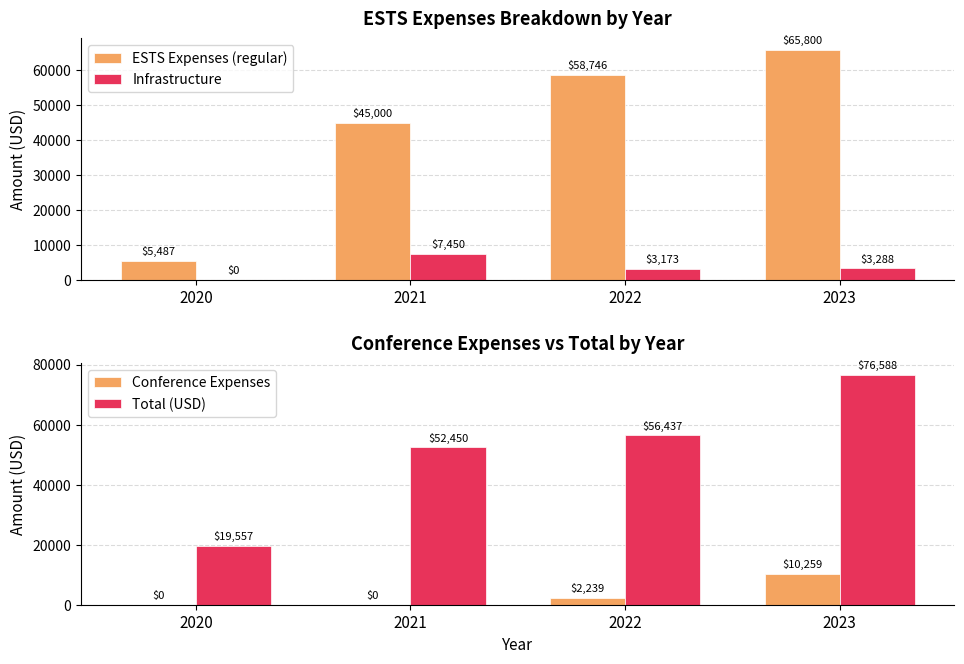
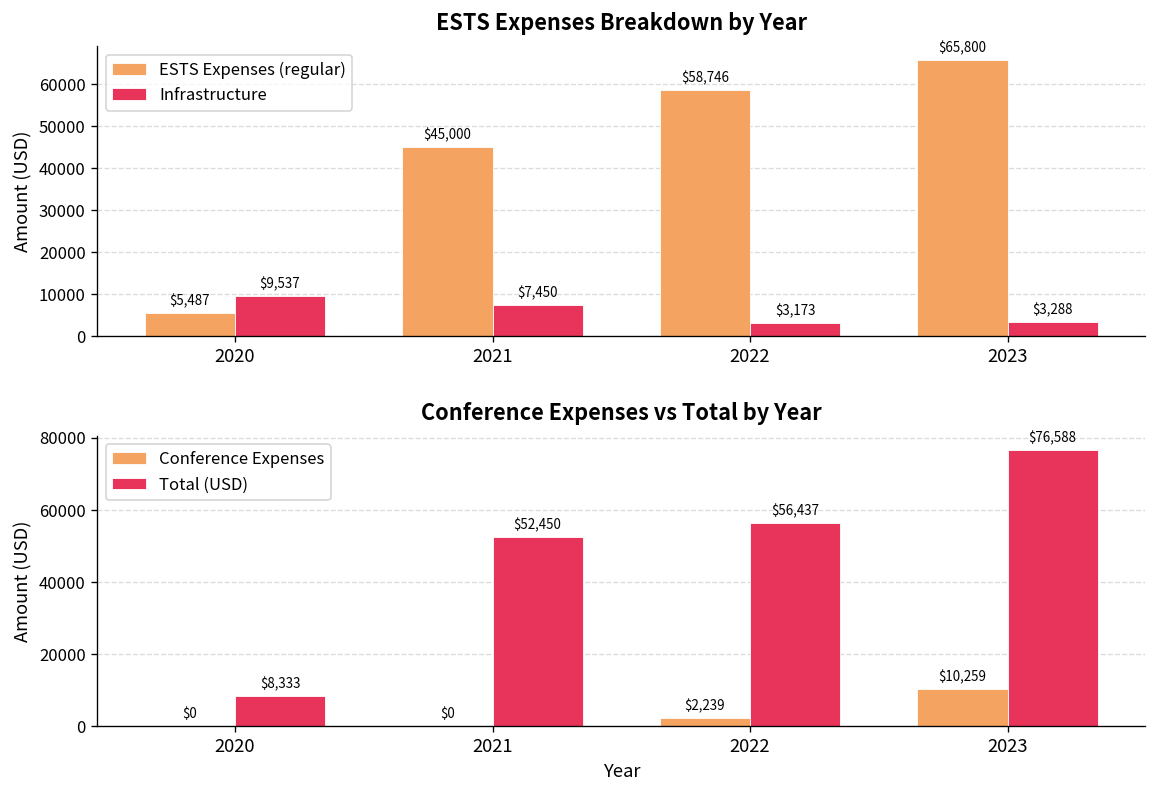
ESTS Expenses Breakdown by Year, Infrastructure, 2020: $0 -> $9,537
Conference Expenses vs Total by Year, Total (USD), 2020: $19,557 -> $8,333
